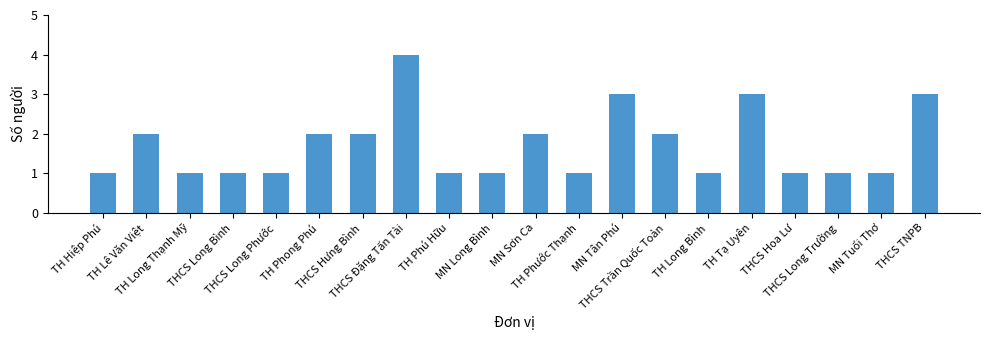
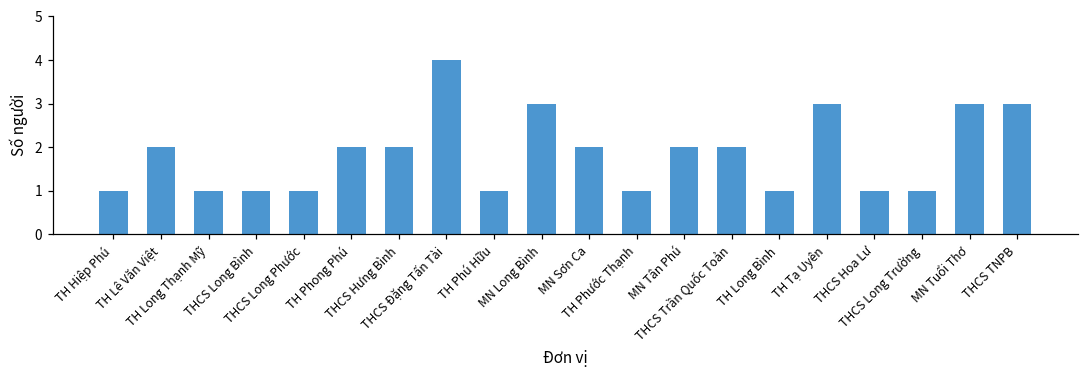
MN Long Bình: 1 -> 3
MN Tân Phú: 3 -> 2
MN Tuổi Thơ: 1 -> 3
